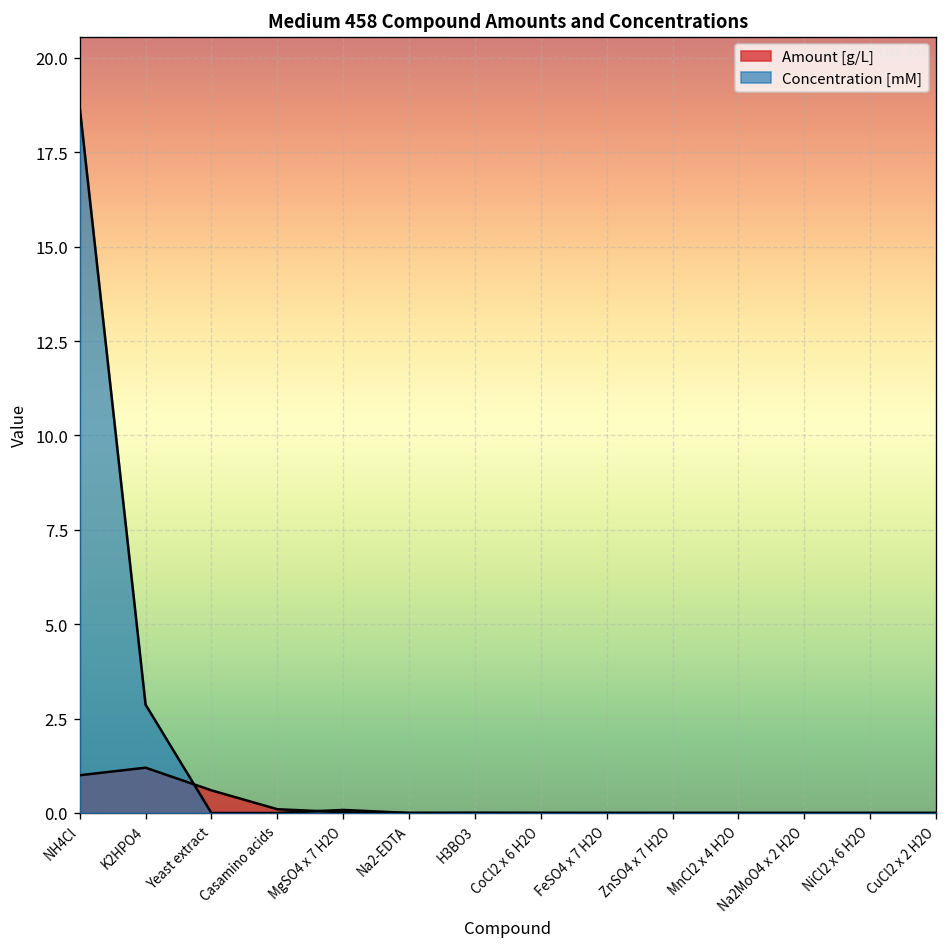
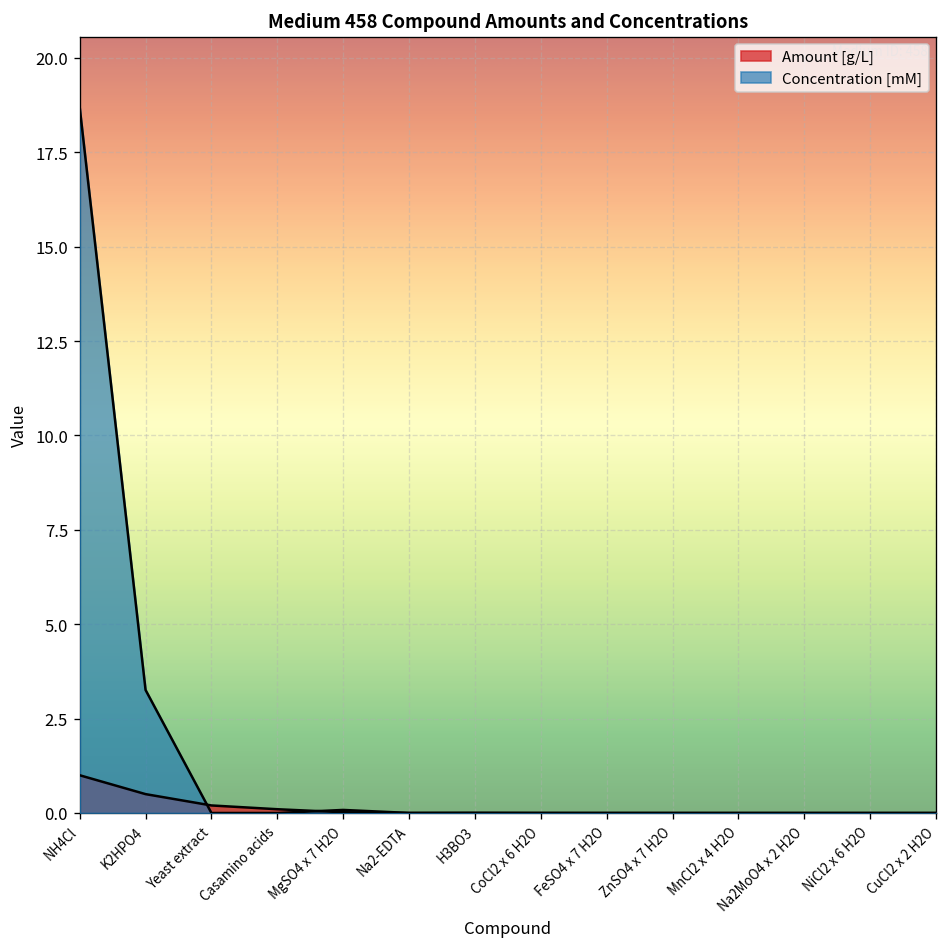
Amount [g/L], K2HPO4: 1.2 -> 0.5
Concentration [mM], K2HPO4: 2.9 -> 3.3
Amount [g/L], Yeast extract: 0.6 -> 0.2
